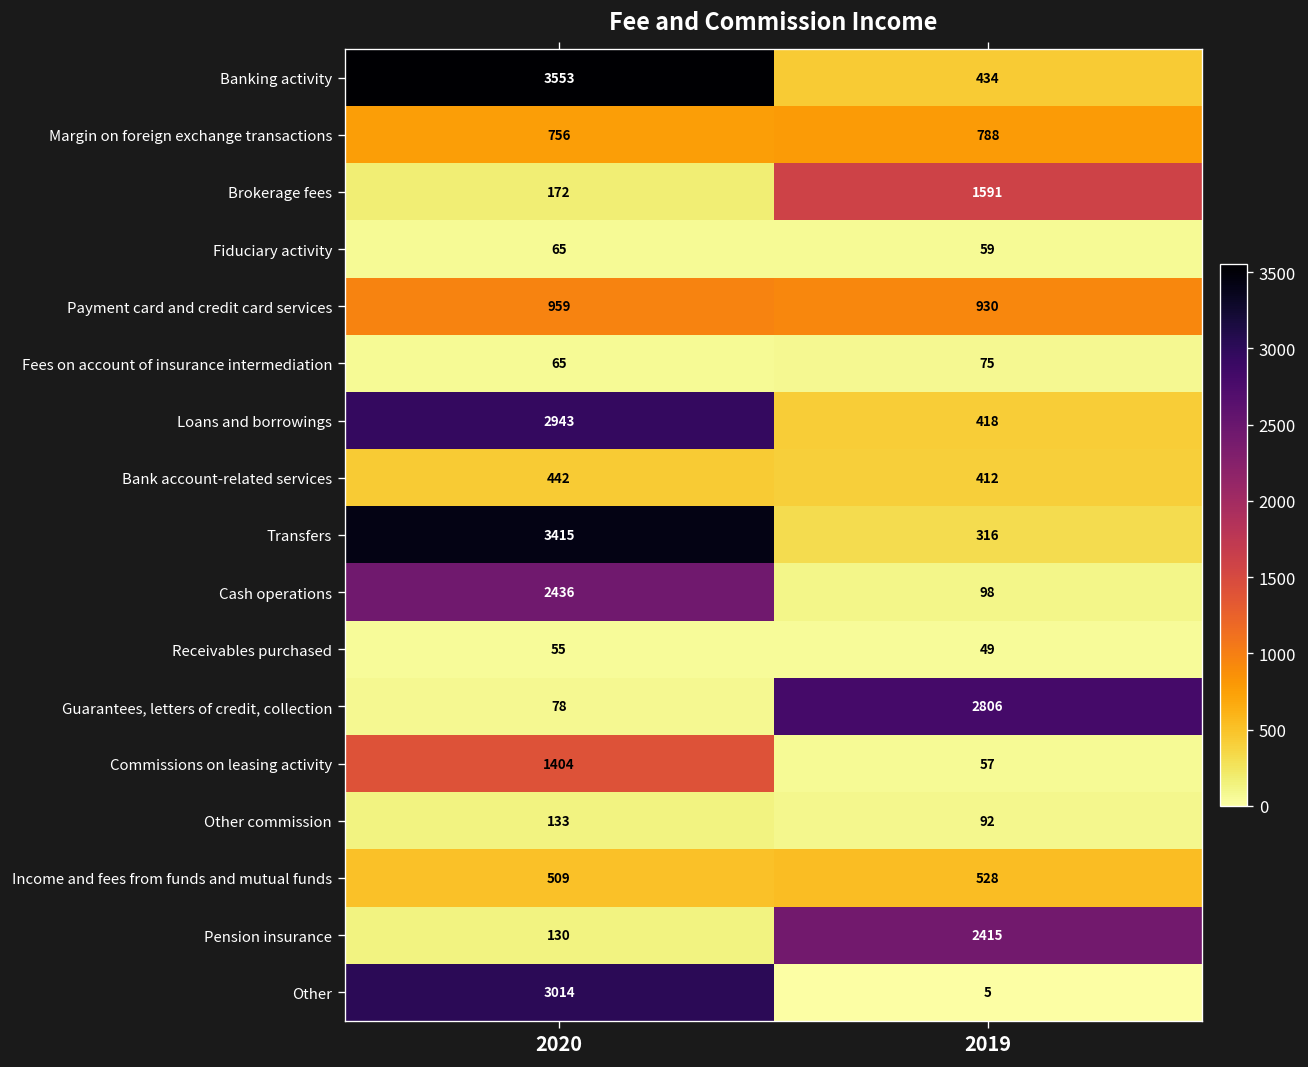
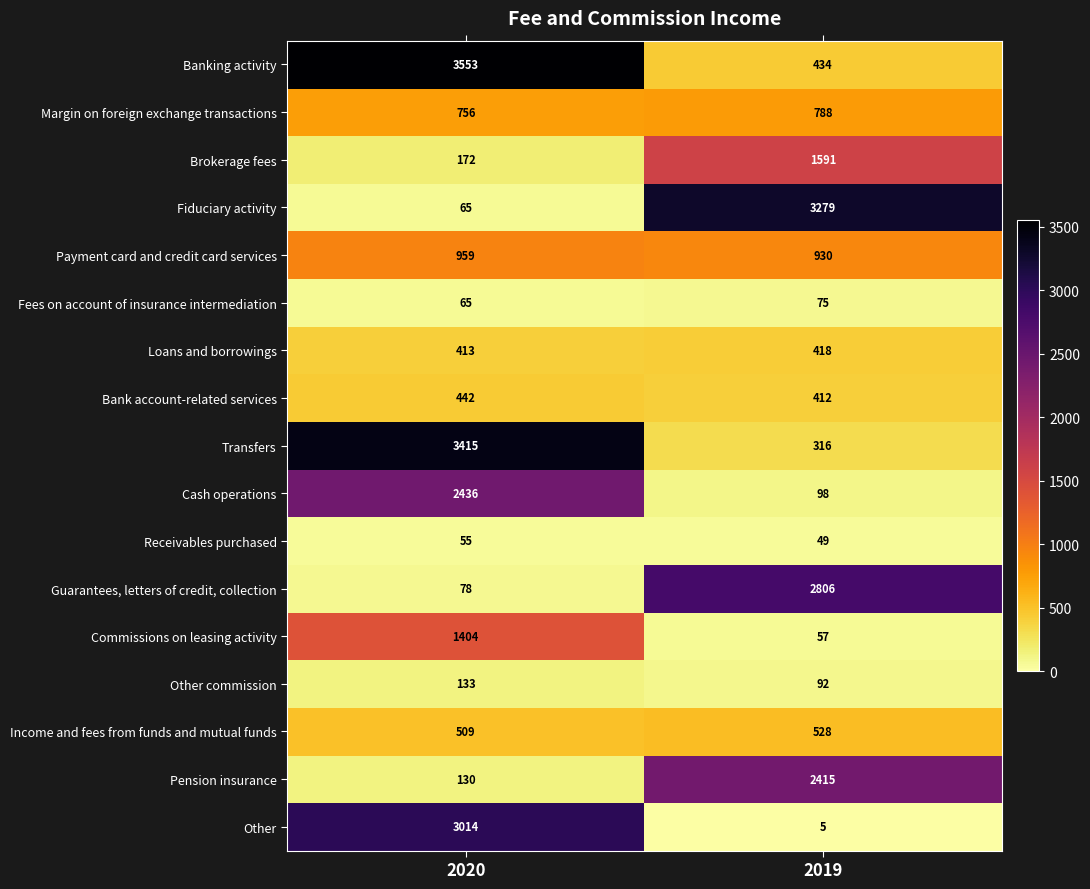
Fiduciary activity, 2019: 59 -> 3279
Loans and borrowings, 2020: 2943 -> 413
